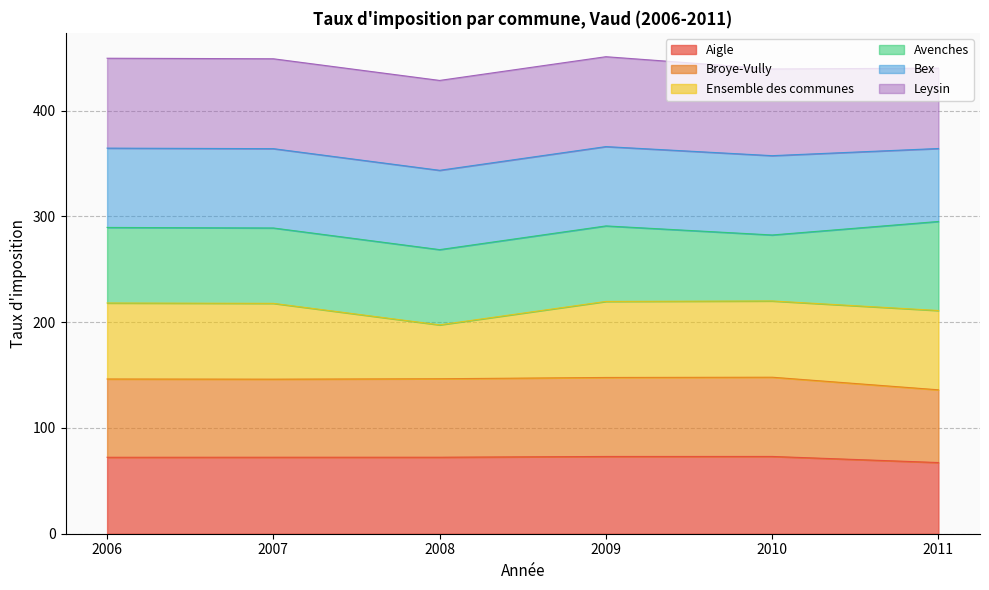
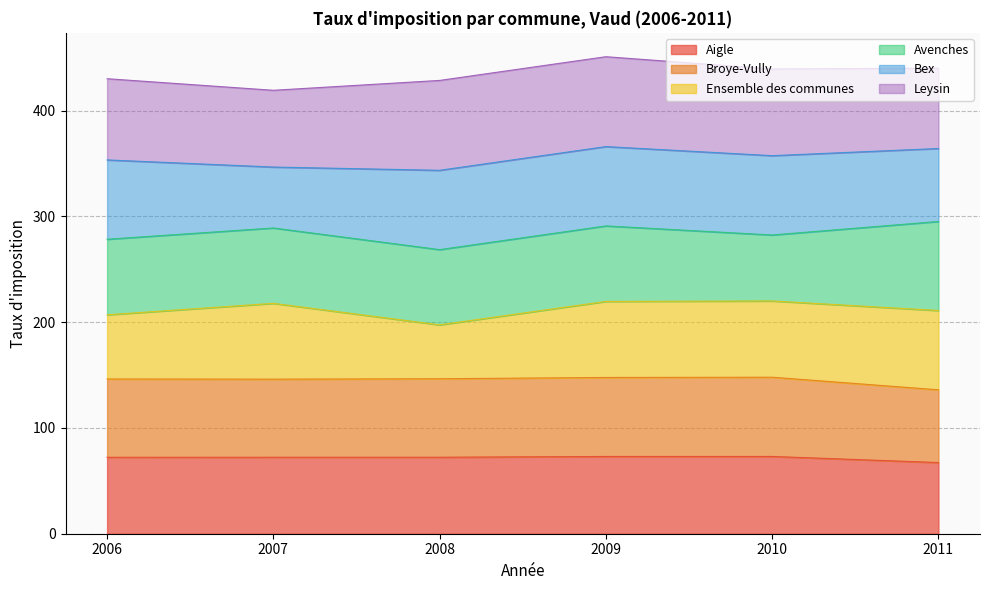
Ensemble des communes, 2006: 72 -> 61
Leysin, 2006: 85 -> 77
Bex, 2007: 75 -> 58
Leysin, 2007: 85 -> 73
